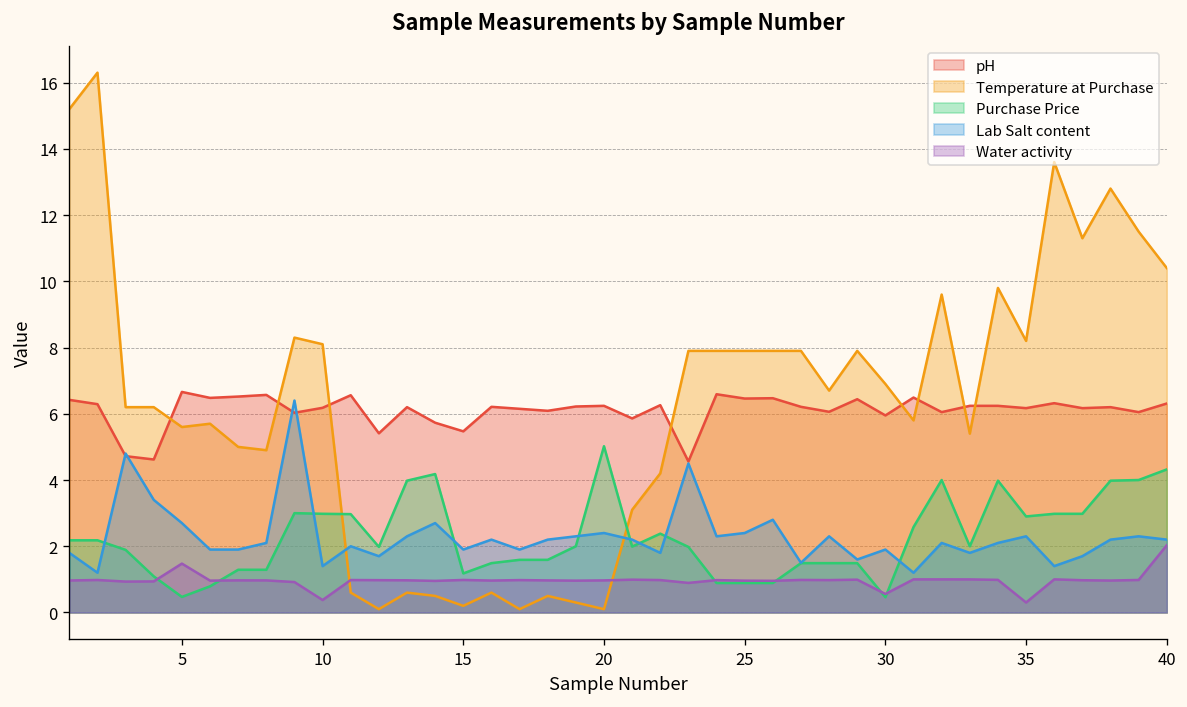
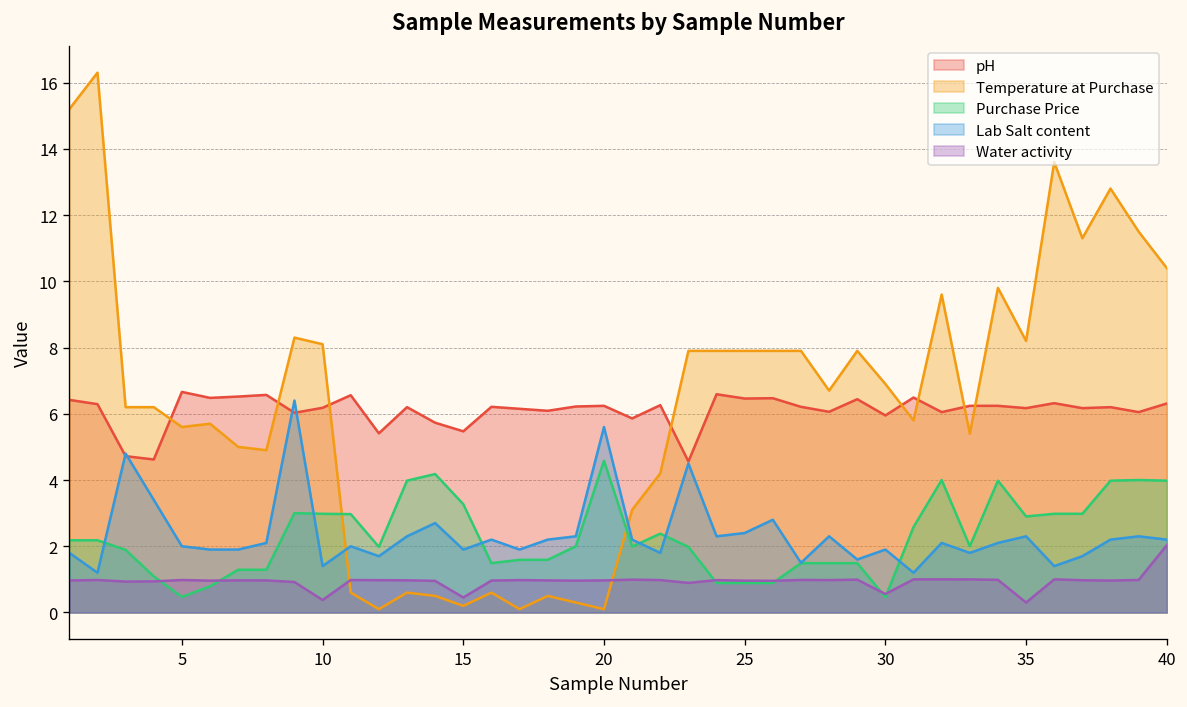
Lab Salt content, 5: 2.7 -> 2.0
Water activity, 5: 1.5 -> 1.0
Purchase Price, 15: 1.2 -> 3.3
Water activity, 15: 1.0 -> 0.5
Purchase Price, 20: 5.0 -> 4.6
Lab Salt content, 20: 2.4 -> 5.6
Purchase Price, 40: 4.3 -> 4.0
